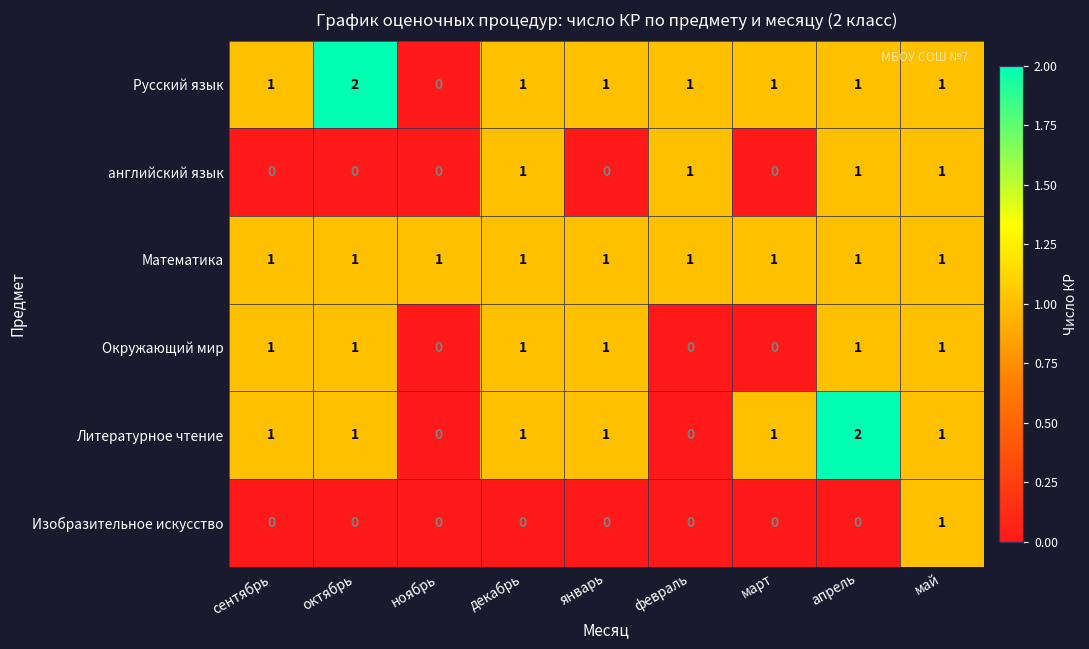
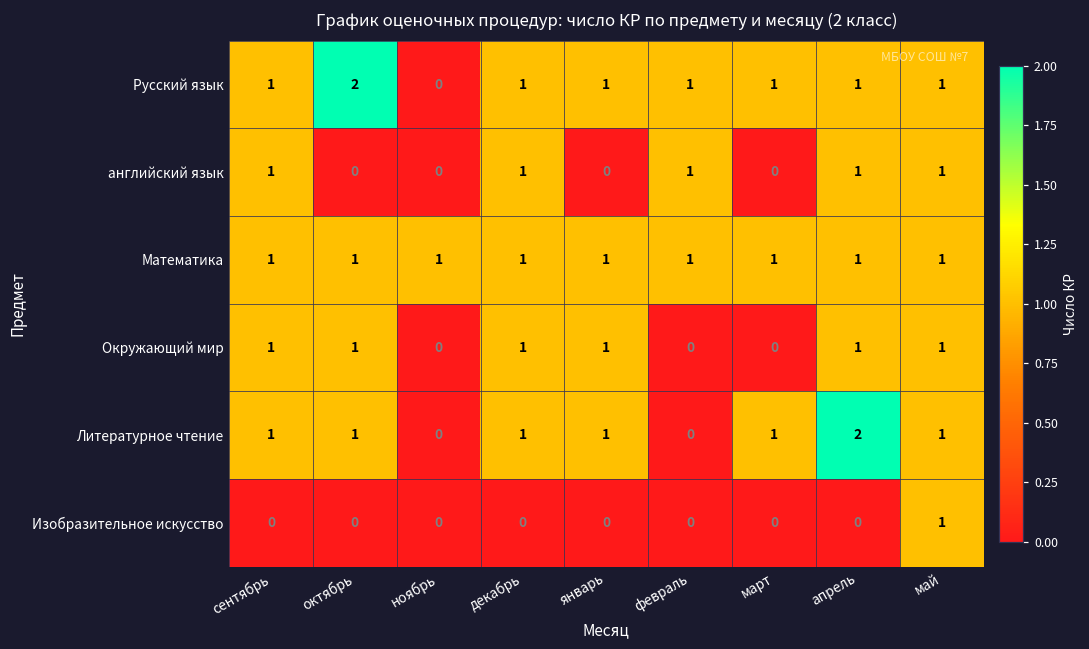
английский язык, сентябрь: 0 -> 1
